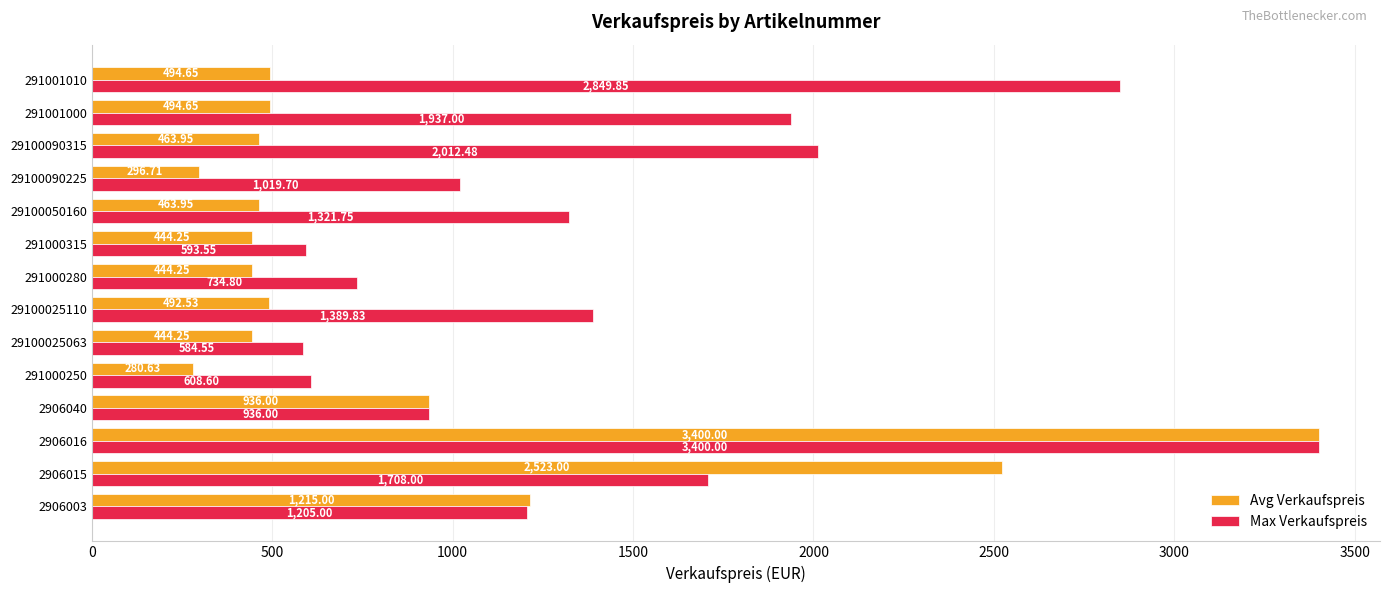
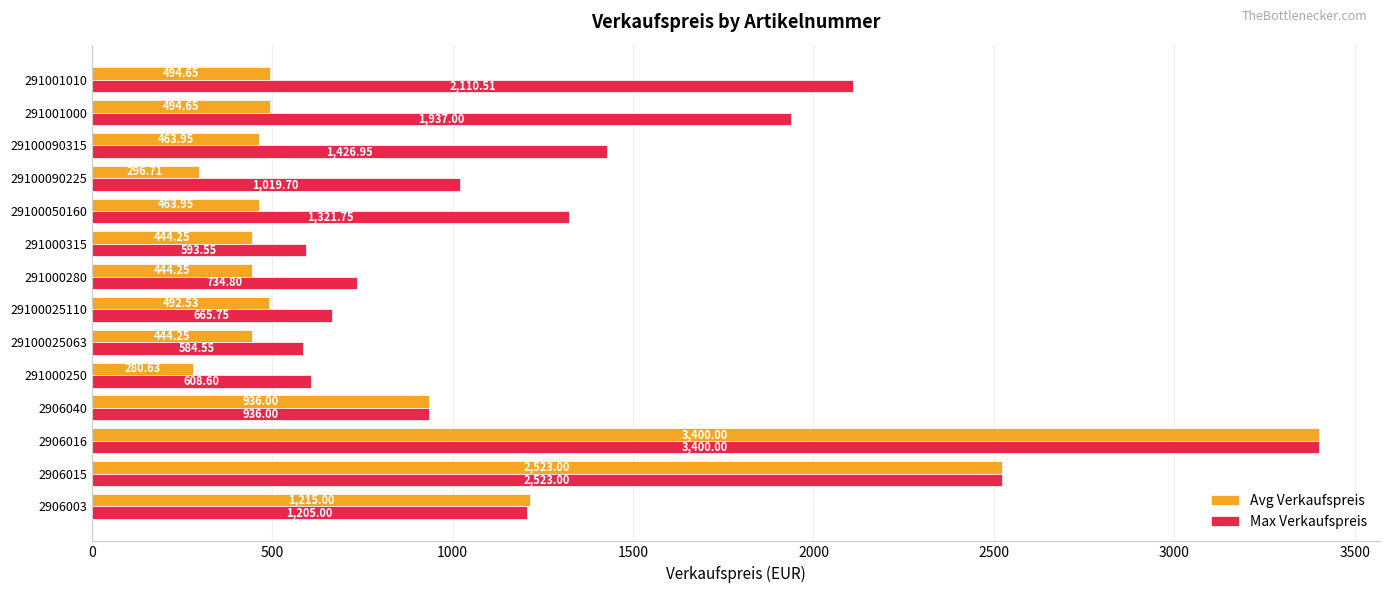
Max Verkaufspreis, 291001010: 2,849.85 -> 2,110.51
Max Verkaufspreis, 29100090315: 2,012.48 -> 1,426.95
Max Verkaufspreis, 29100025110: 1,389.83 -> 665.75
Max Verkaufspreis, 2906015: 1,708.00 -> 2,523.00
